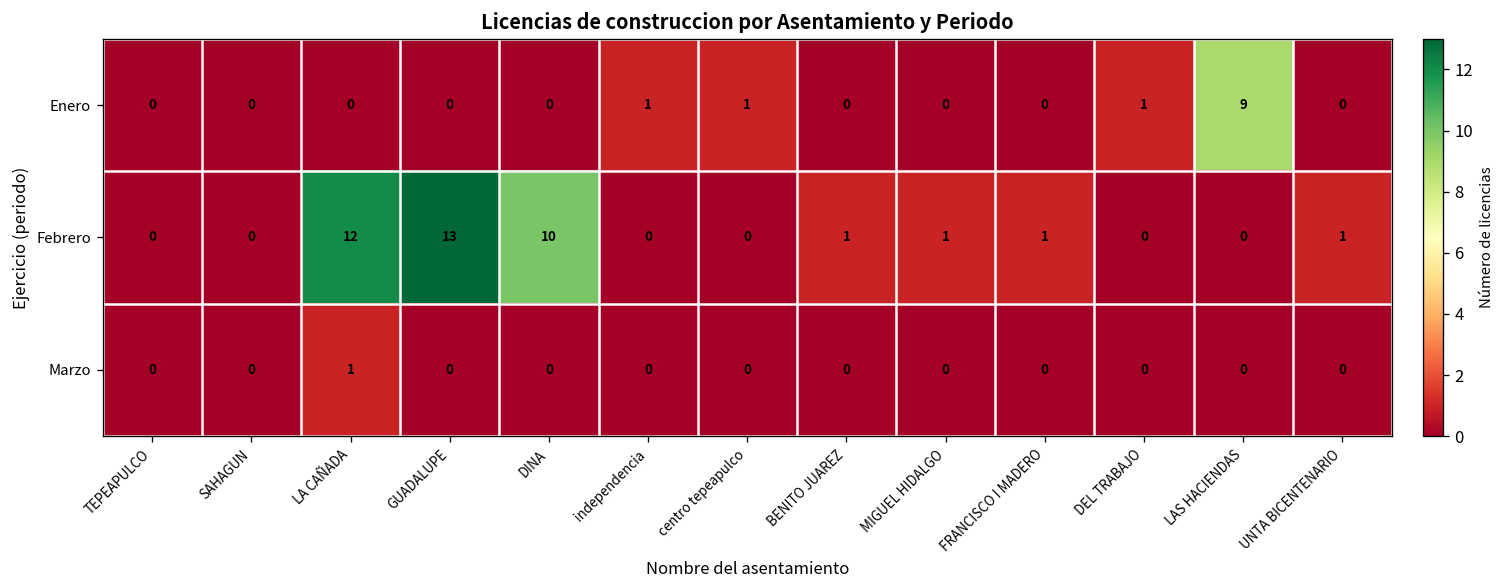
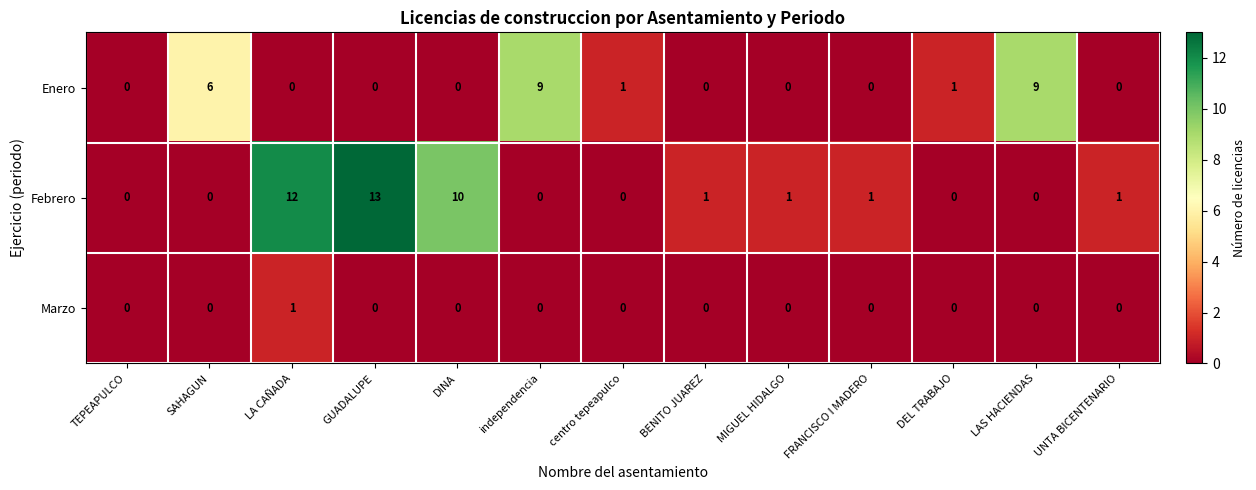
Enero, SAHAGUN: 0 -> 6
Enero, independencia: 1 -> 9
